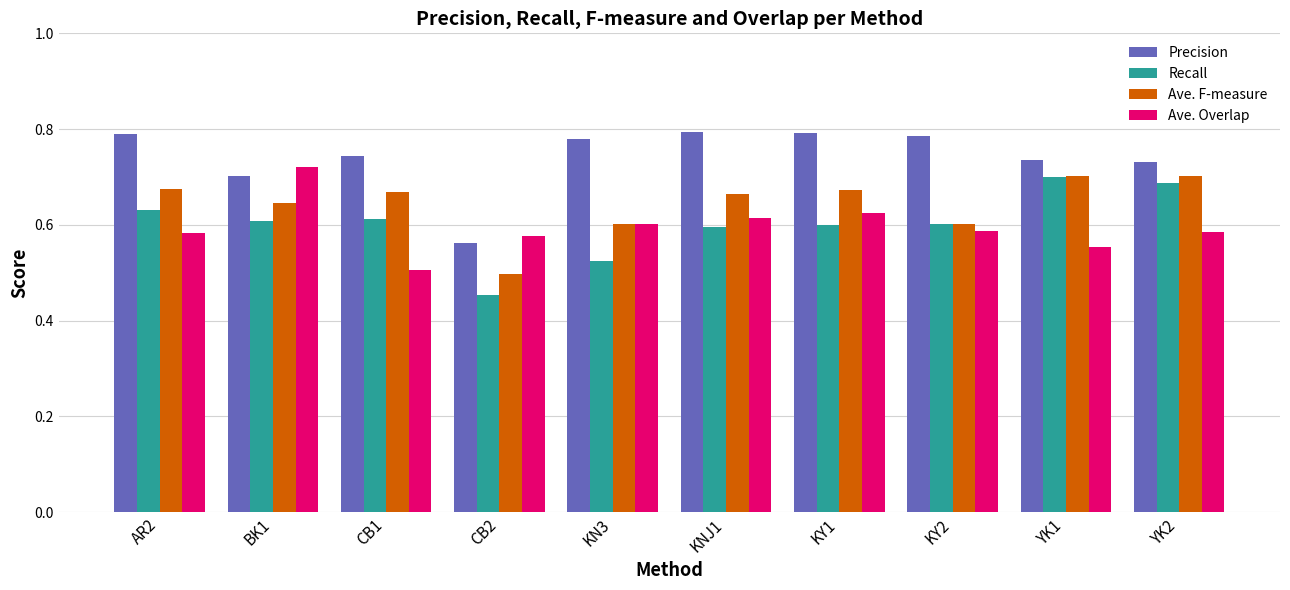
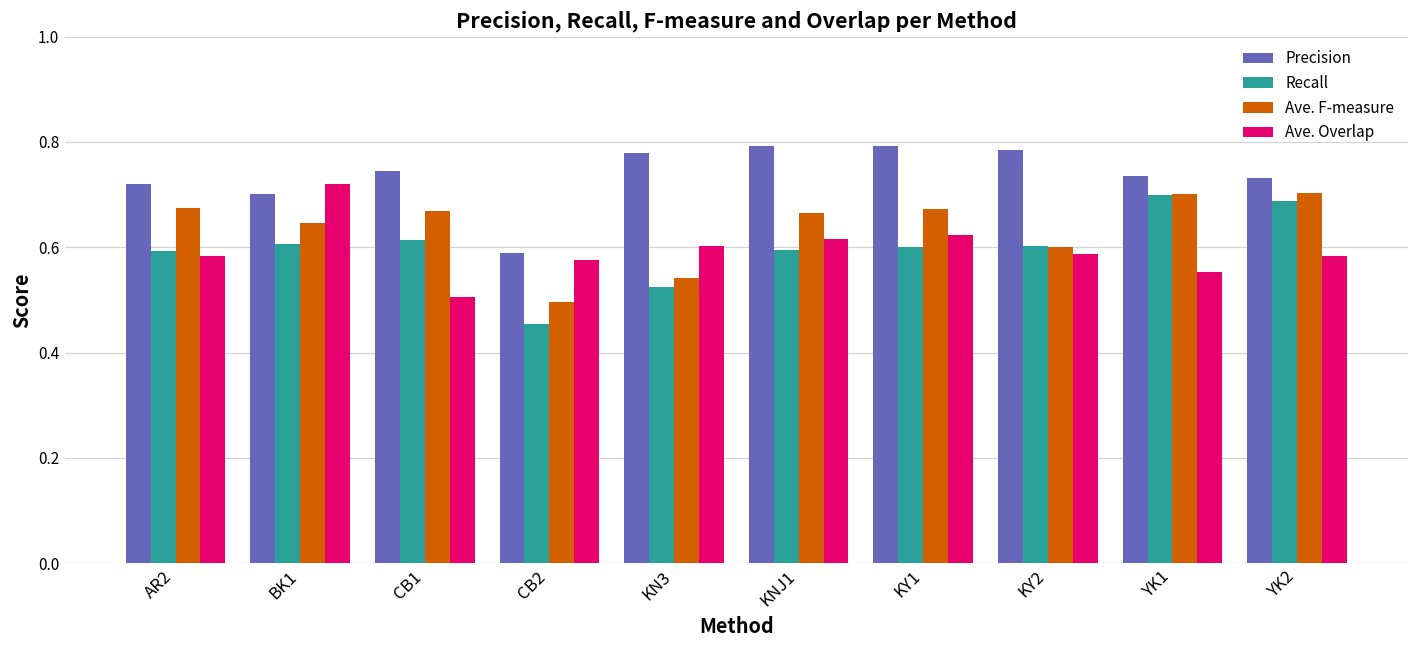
Precision, AR2: 0.79 -> 0.72
Recall, AR2: 0.63 -> 0.59
Precision, CB2: 0.56 -> 0.59
Ave. F-measure, KN3: 0.60 -> 0.54
